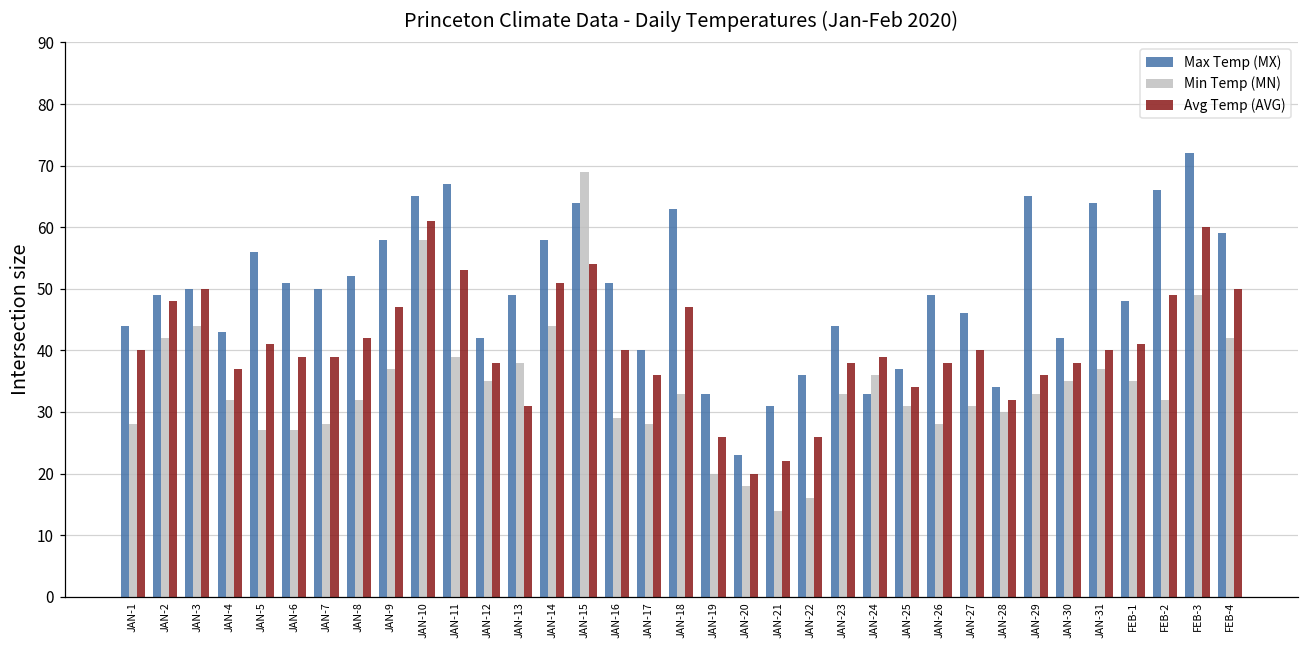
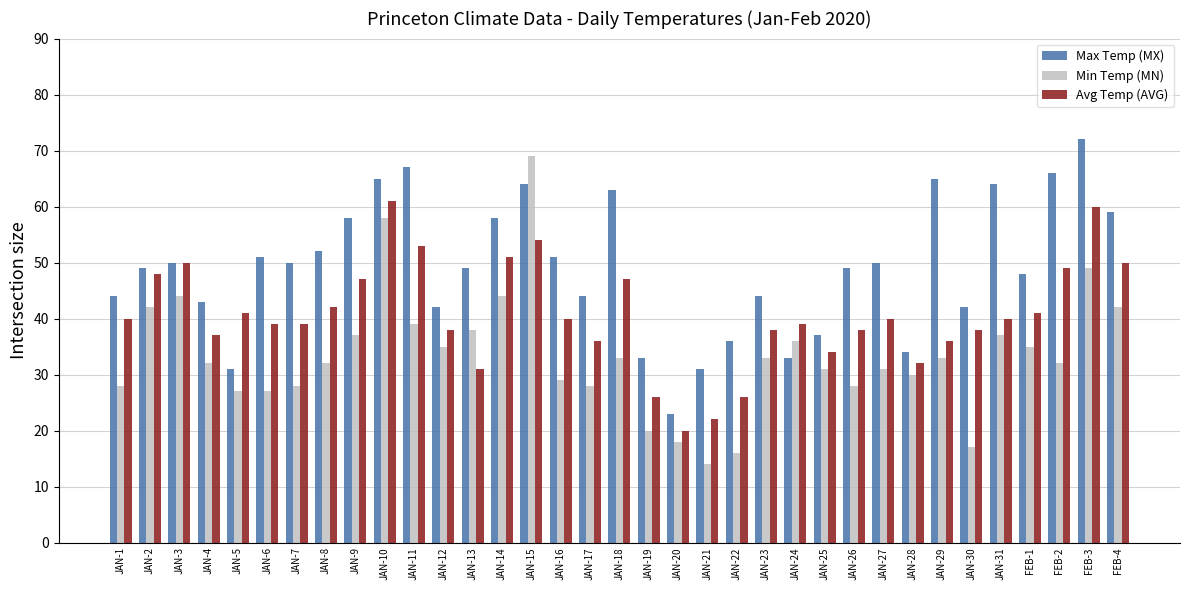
Max Temp (MX), JAN-5: 56 -> 31
Max Temp (MX), JAN-17: 40 -> 44
Max Temp (MX), JAN-27: 46 -> 50
Min Temp (MN), JAN-30: 35 -> 17
